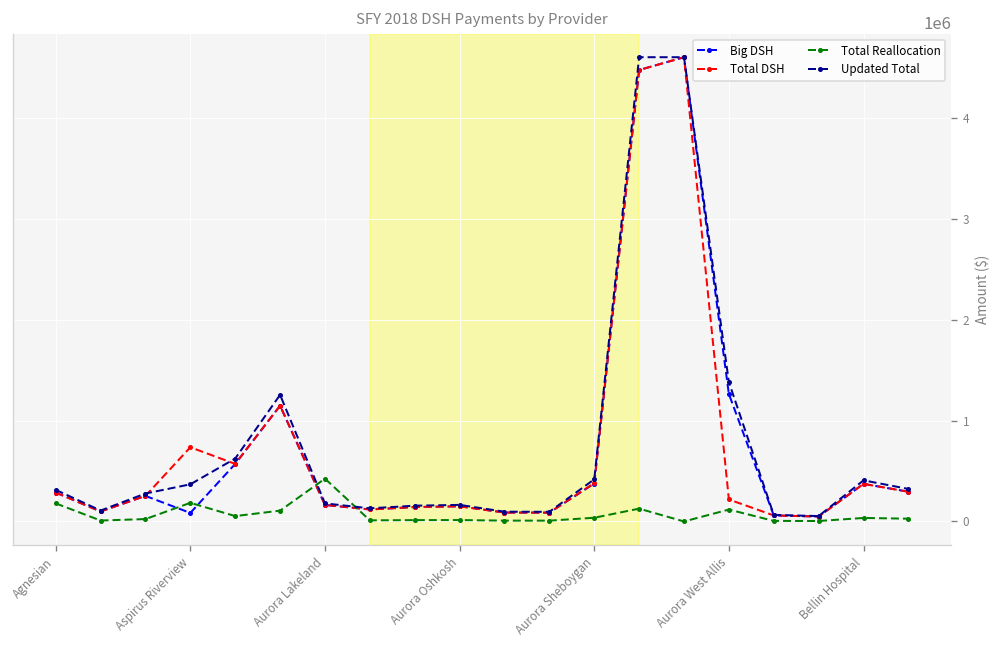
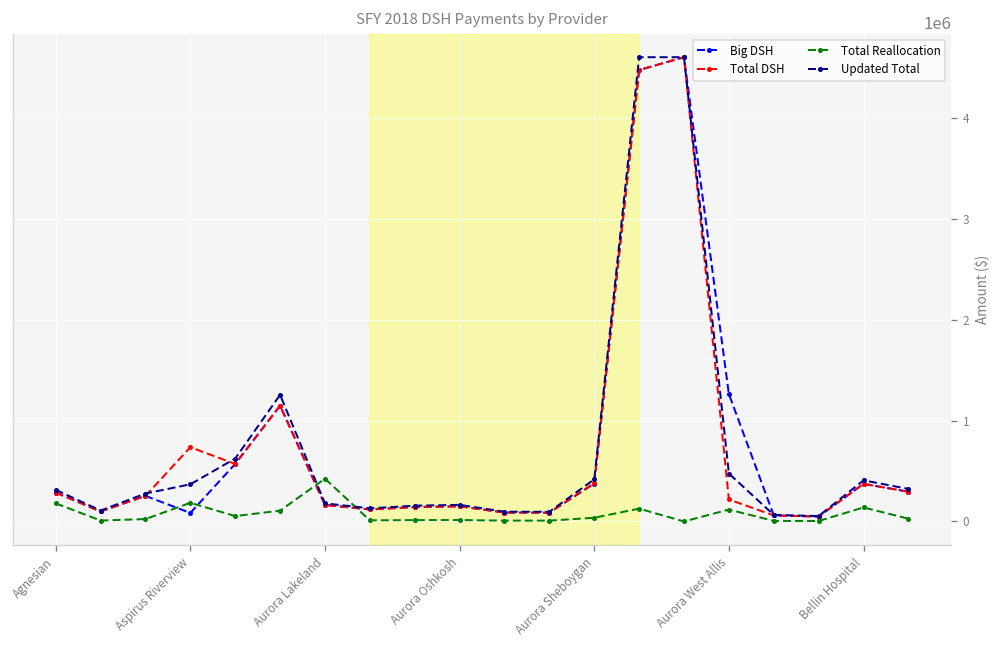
Updated Total, Aurora West Allis: 1400000 -> 500000
Total Reallocation, Bellin Hospital: 0 -> 100000
